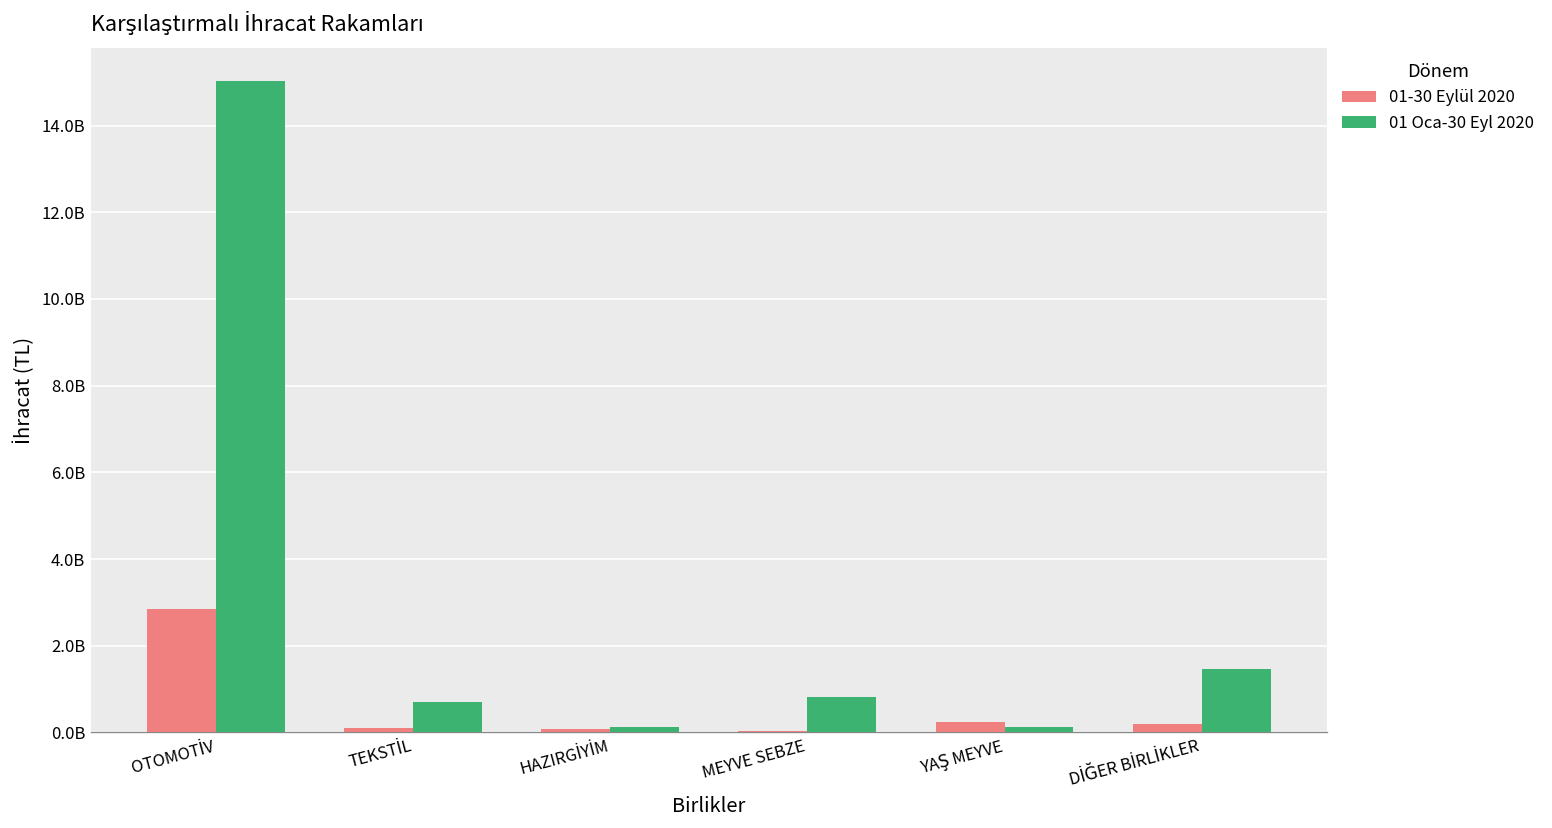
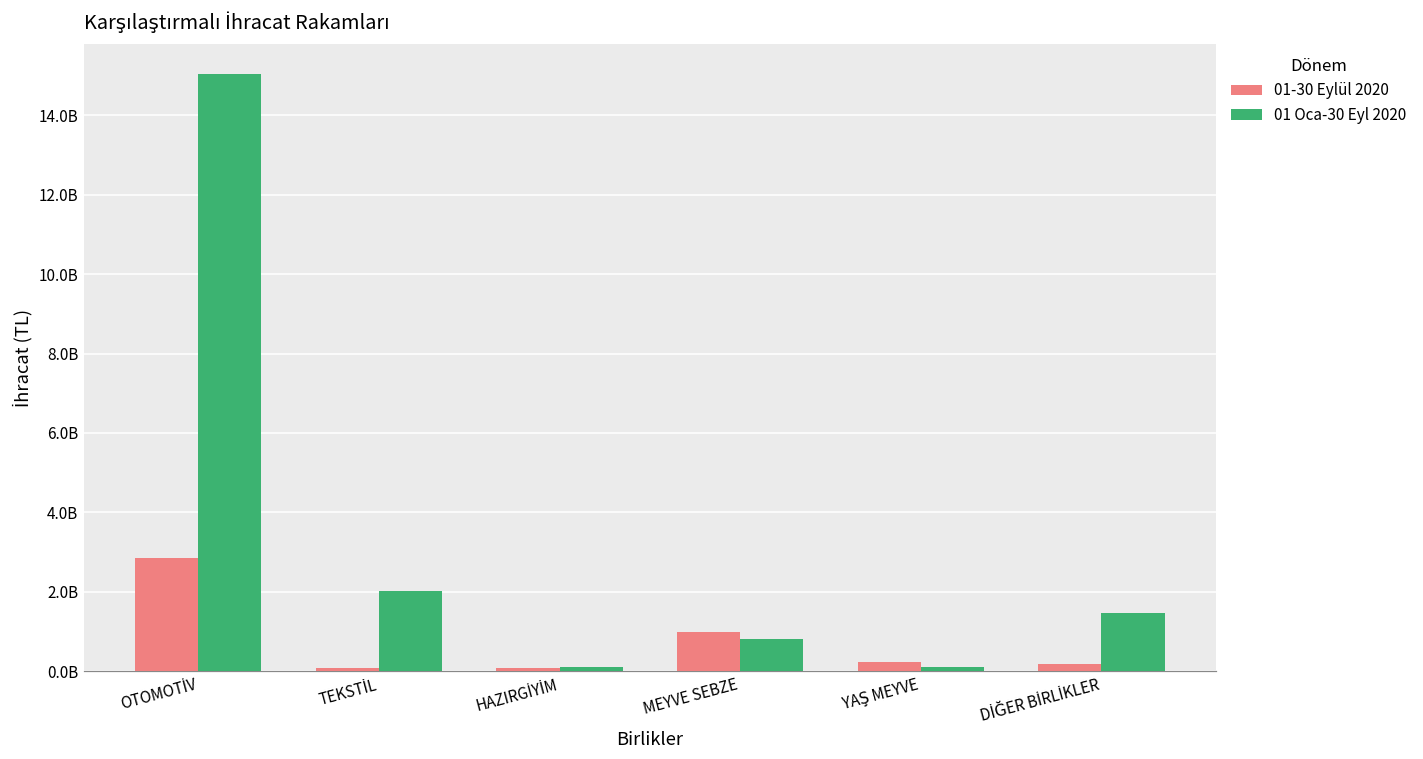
01 Oca-30 Eyl 2020, TEKSTİL: 700000000 -> 2000000000
01-30 Eylül 2020, MEYVE SEBZE: 0 -> 1000000000
